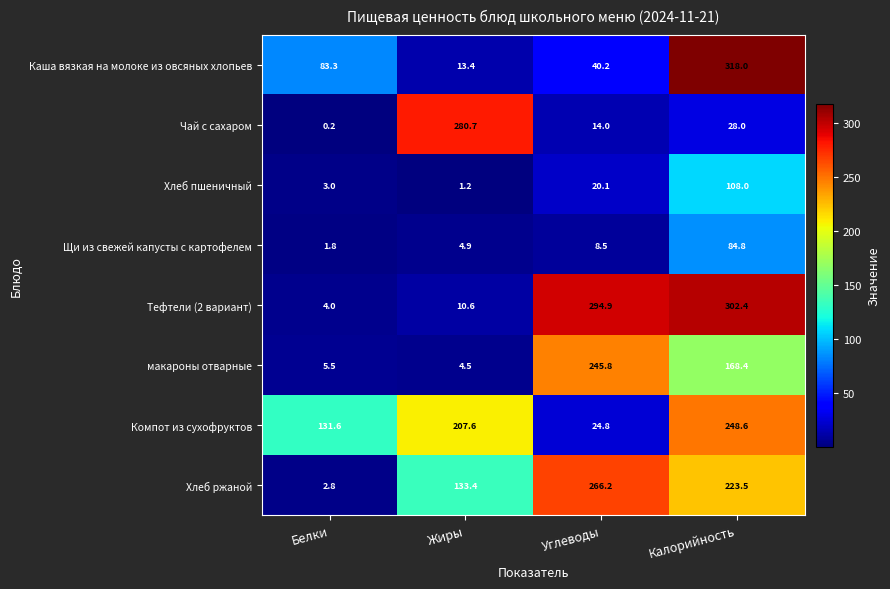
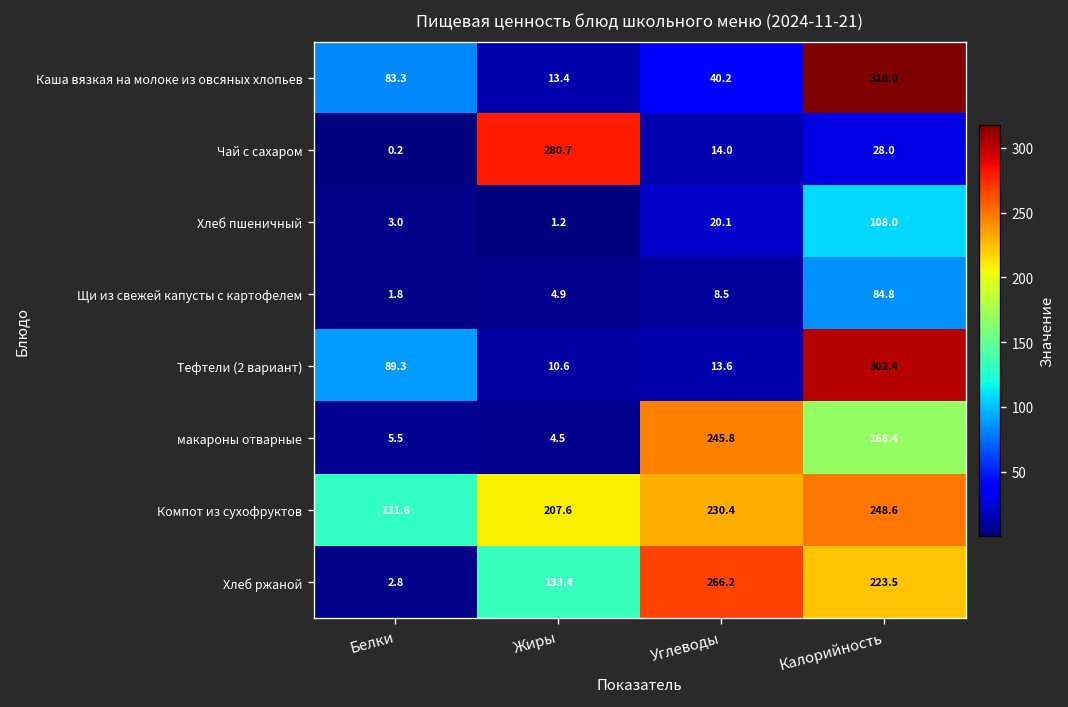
Тефтели (2 вариант), Белки: 4.0 -> 89.3
Тефтели (2 вариант), Углеводы: 294.9 -> 13.6
Компот из сухофруктов, Углеводы: 24.8 -> 230.4
